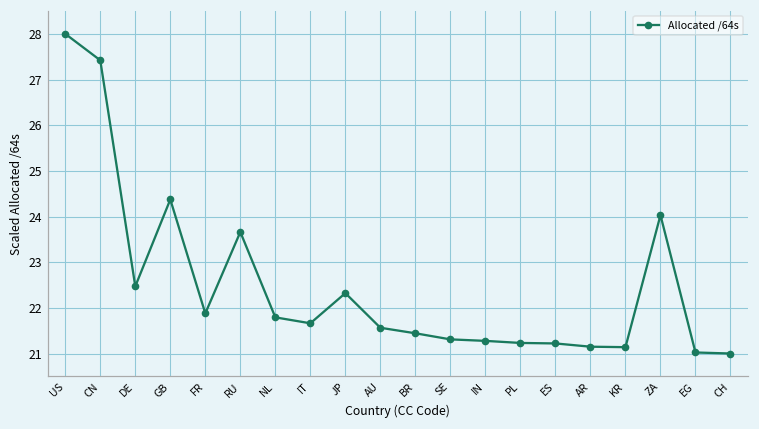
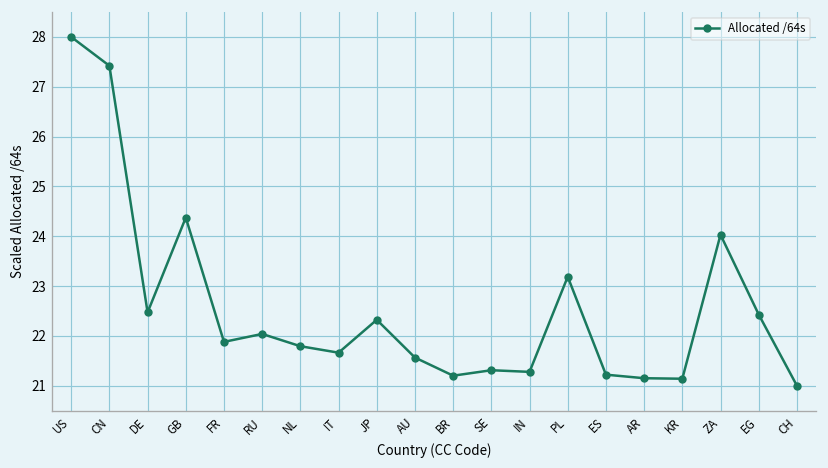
RU: 23.7 -> 22.0
BR: 21.4 -> 21.2
PL: 21.2 -> 23.2
EG: 21.0 -> 22.4
